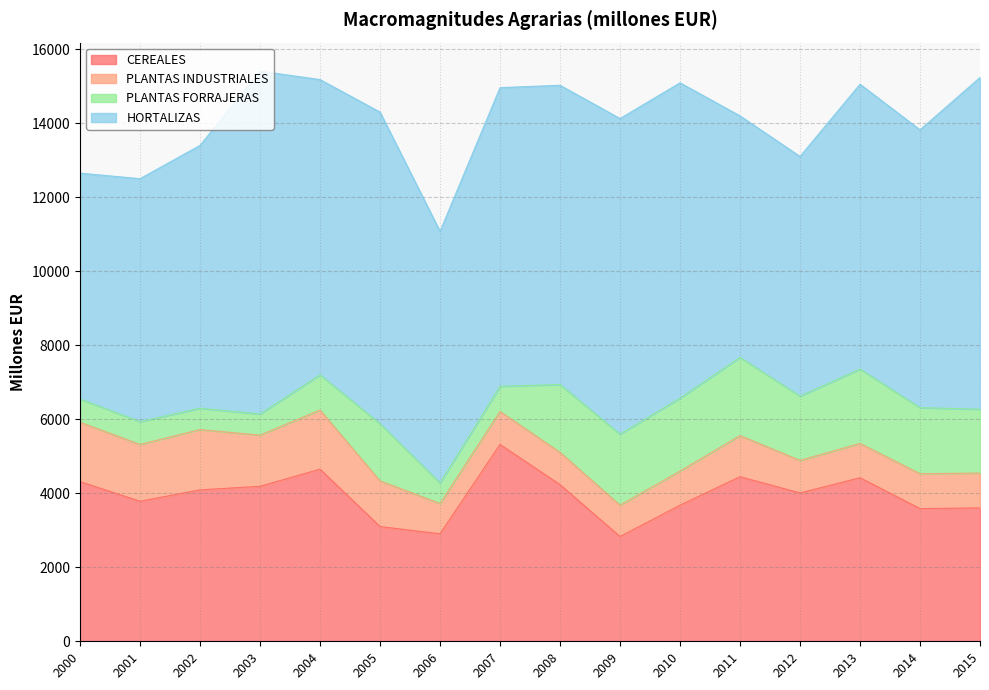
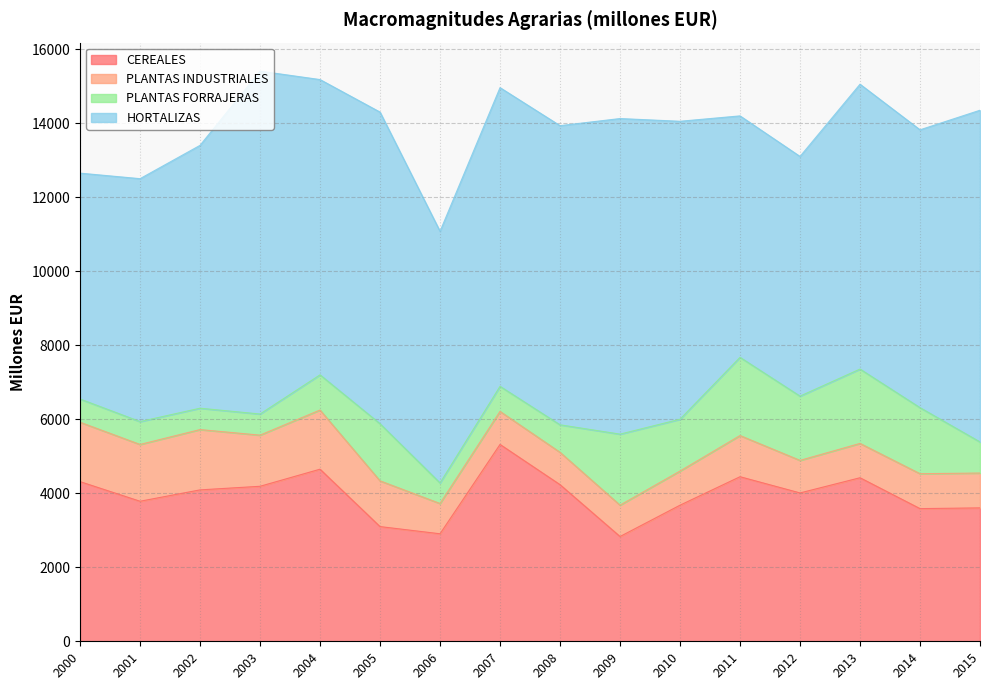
PLANTAS FORRAJERAS, 2008: 1800 -> 700
PLANTAS FORRAJERAS, 2010: 2000 -> 1400
HORTALIZAS, 2010: 8500 -> 8100
PLANTAS FORRAJERAS, 2015: 1700 -> 800
